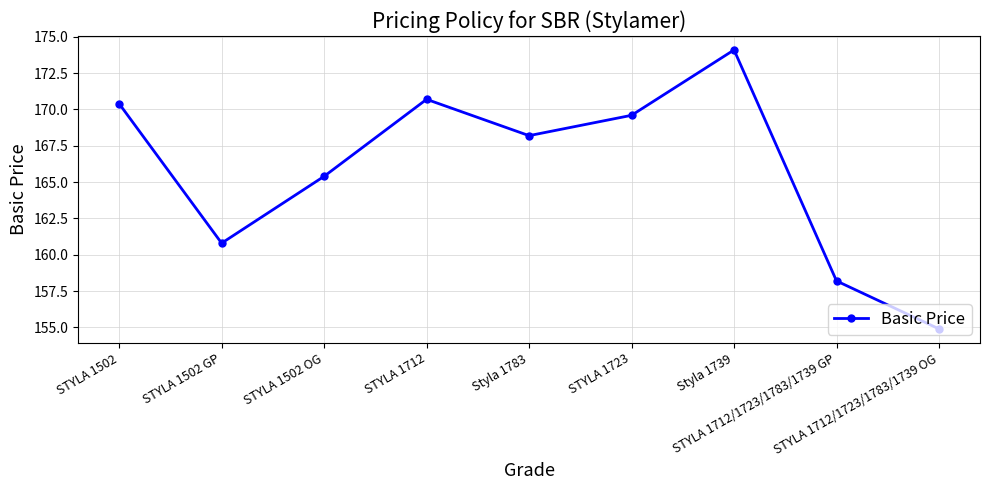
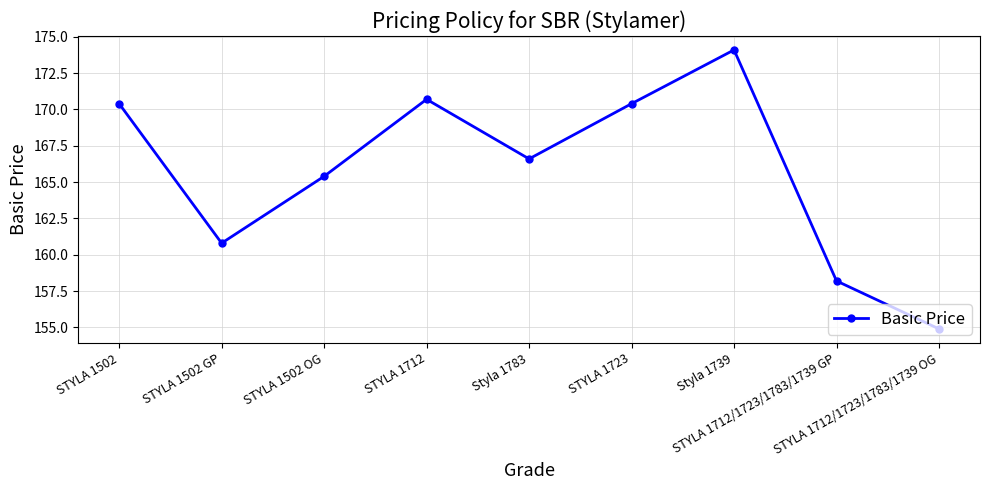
Styla 1783: 168.2 -> 166.6
STYLA 1723: 169.6 -> 170.4
